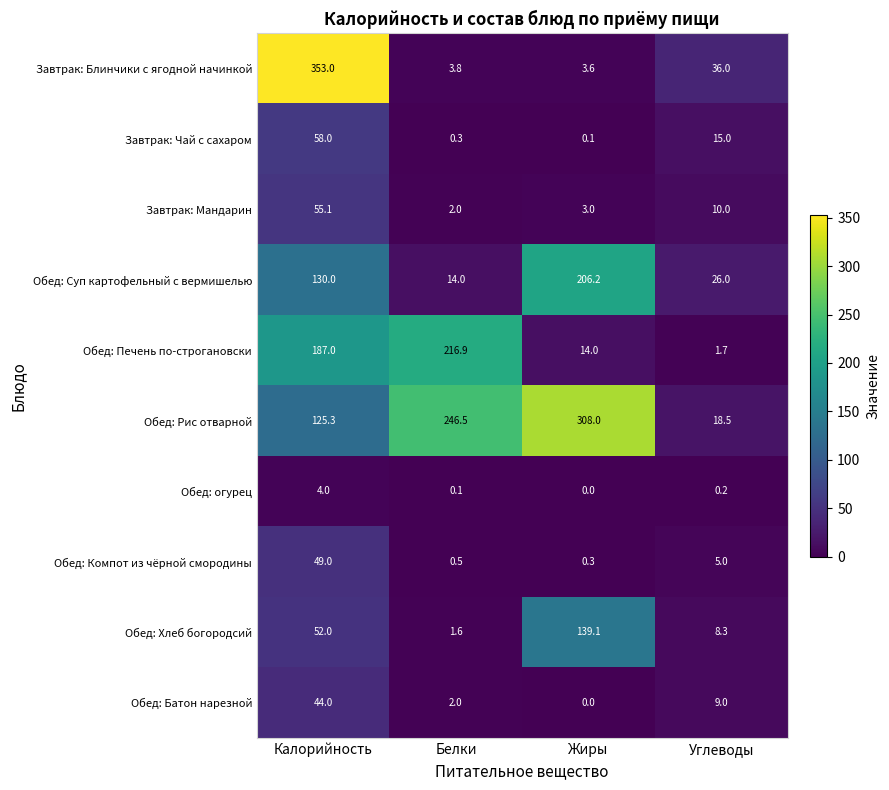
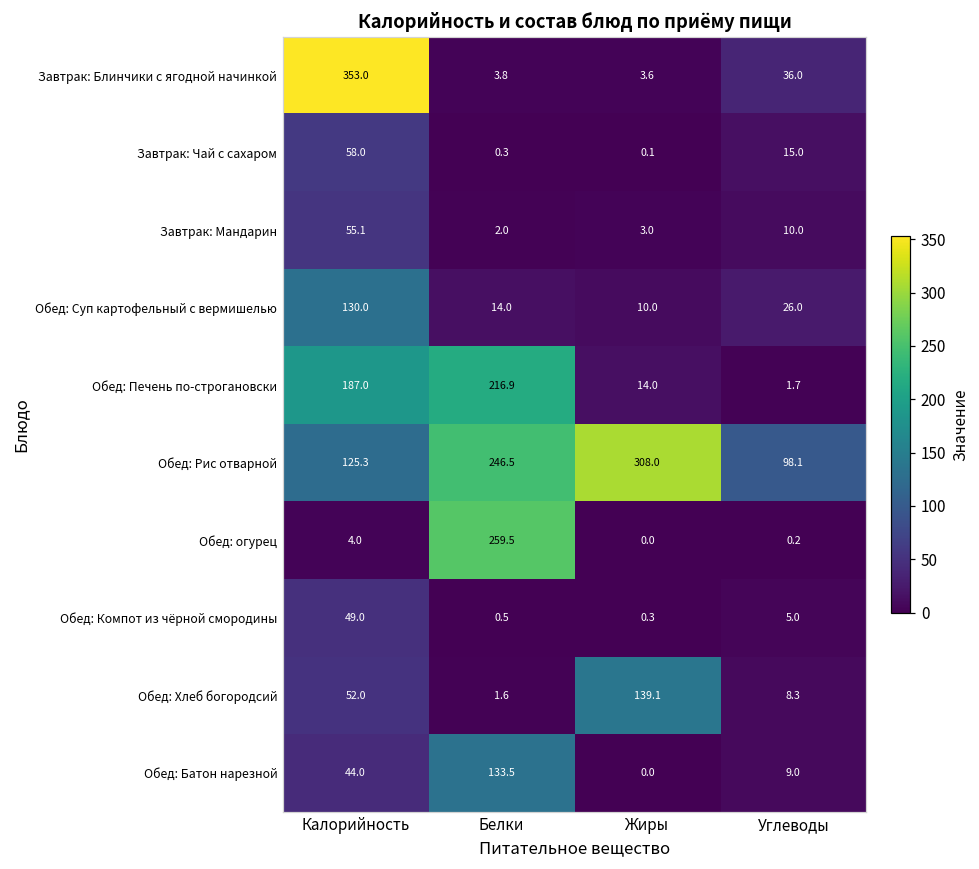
Обед: Суп картофельный с вермишелью, Жиры: 206.2 -> 10.0
Обед: Рис отварной, Углеводы: 18.5 -> 98.1
Обед: огурец, Белки: 0.1 -> 259.5
Обед: Батон нарезной, Белки: 2.0 -> 133.5
